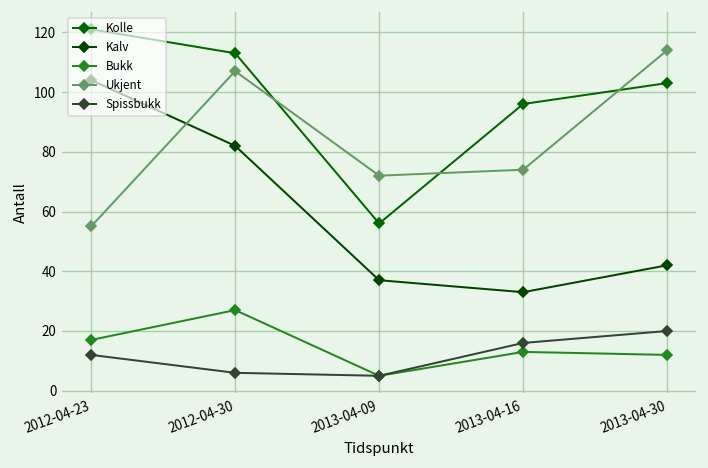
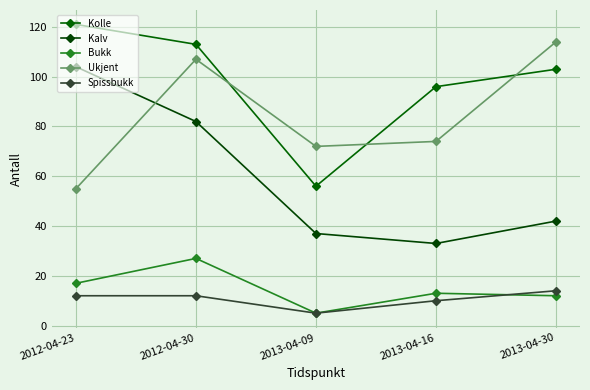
Spissbukk, 2012-04-30: 6 -> 12
Spissbukk, 2013-04-16: 16 -> 10
Spissbukk, 2013-04-30: 20 -> 14
